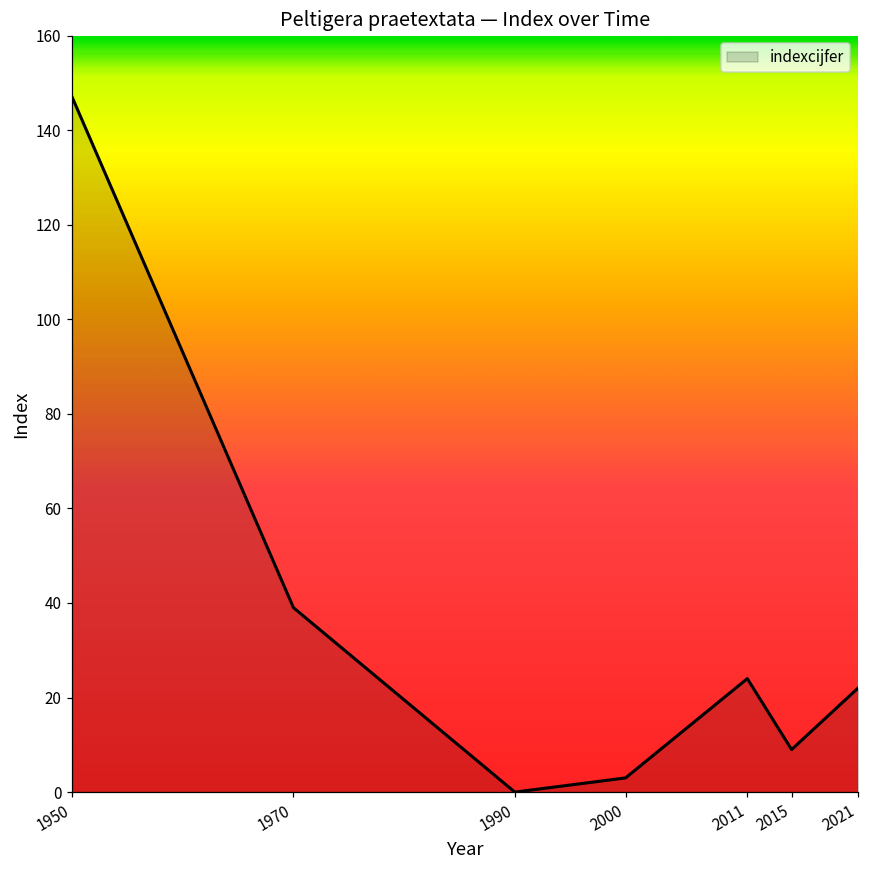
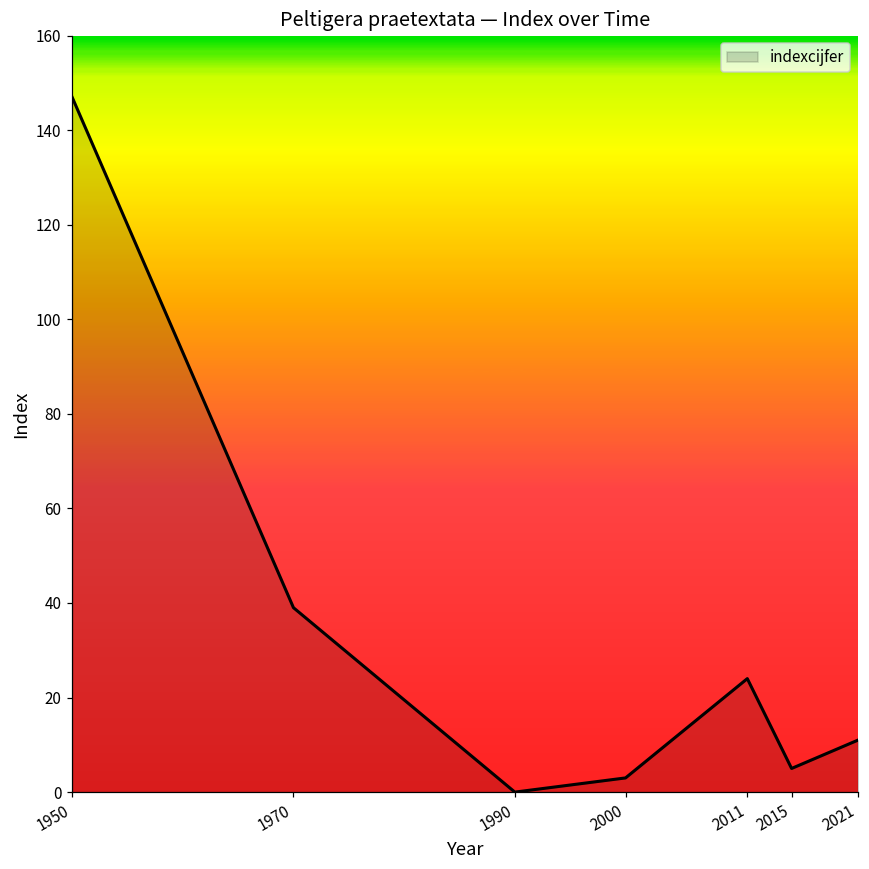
2015: 9 -> 5
2021: 22 -> 11
